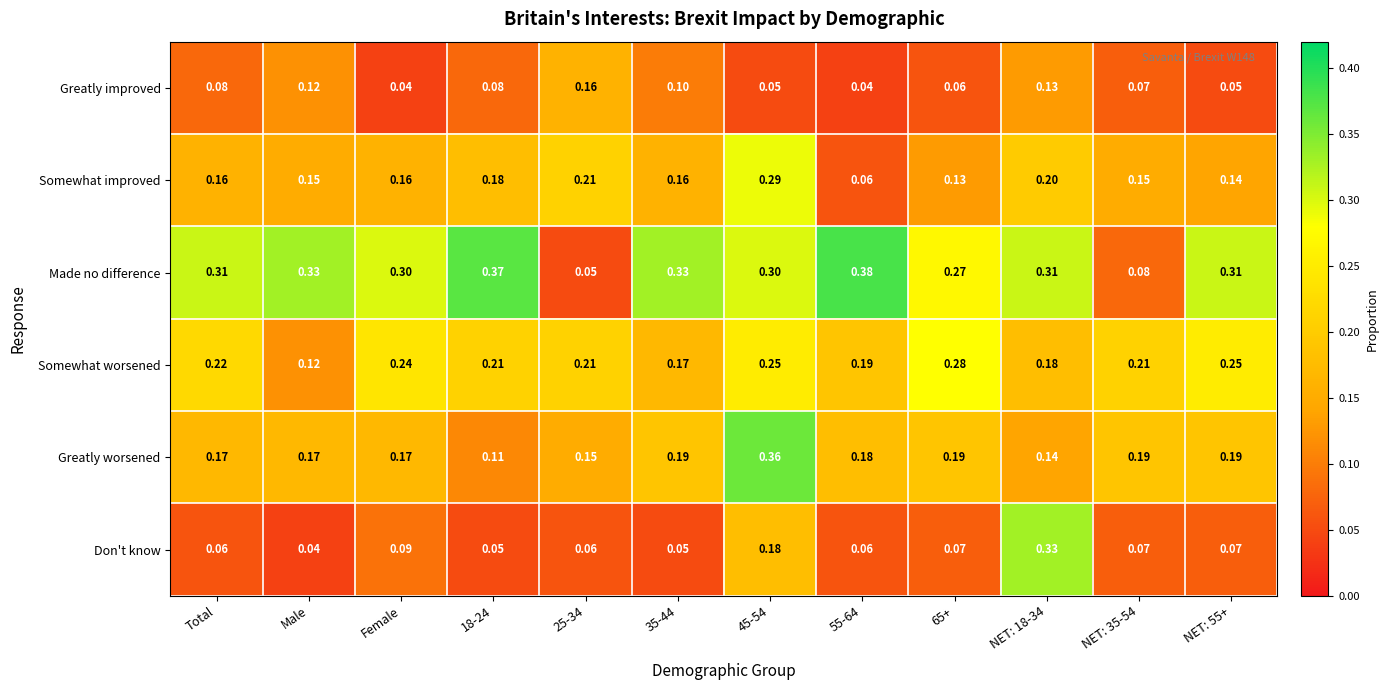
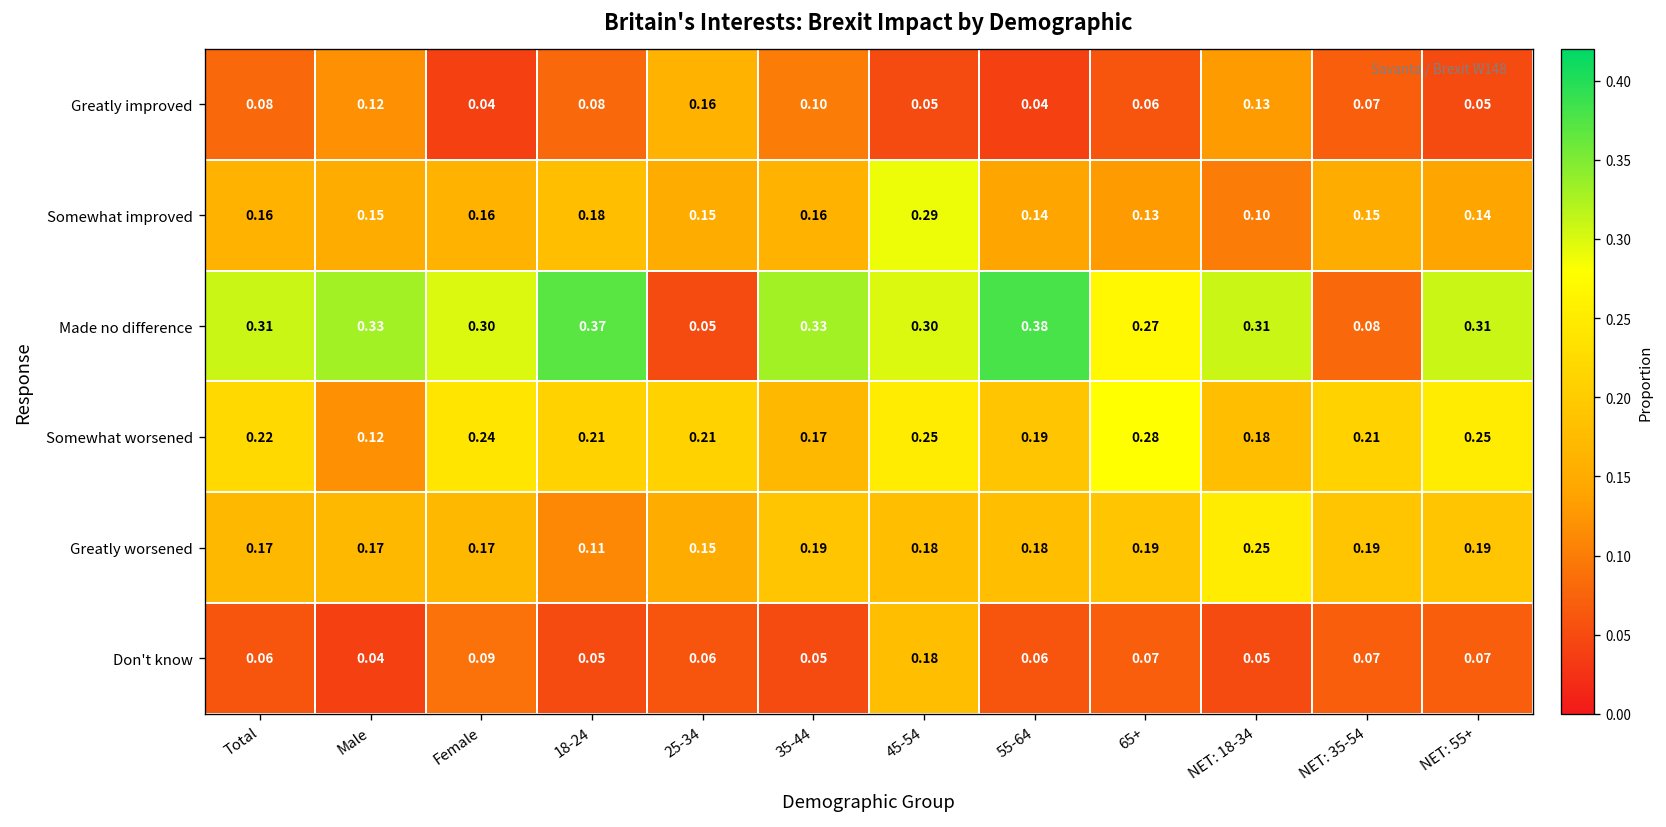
Somewhat improved, 25-34: 0.21 -> 0.15
Somewhat improved, 55-64: 0.06 -> 0.14
Somewhat improved, NET: 18-34: 0.20 -> 0.10
Greatly worsened, 45-54: 0.36 -> 0.18
Greatly worsened, NET: 18-34: 0.14 -> 0.25
Don't know, NET: 18-34: 0.33 -> 0.05
